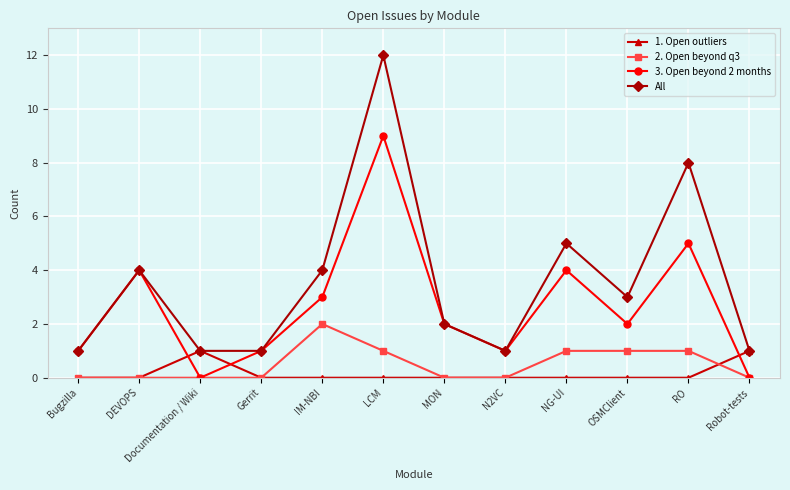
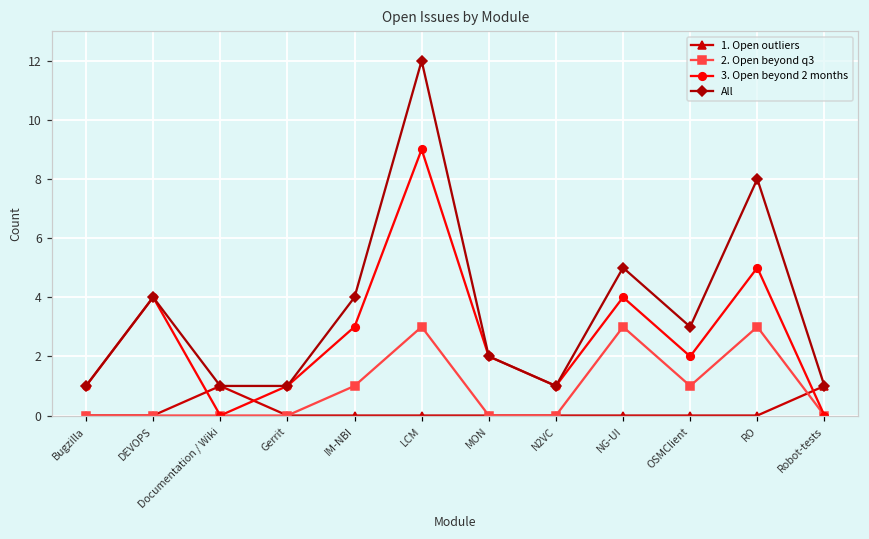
2. Open beyond q3, IM-NBI: 2 -> 1
2. Open beyond q3, LCM: 1 -> 3
2. Open beyond q3, NG-UI: 1 -> 3
2. Open beyond q3, RO: 1 -> 3
